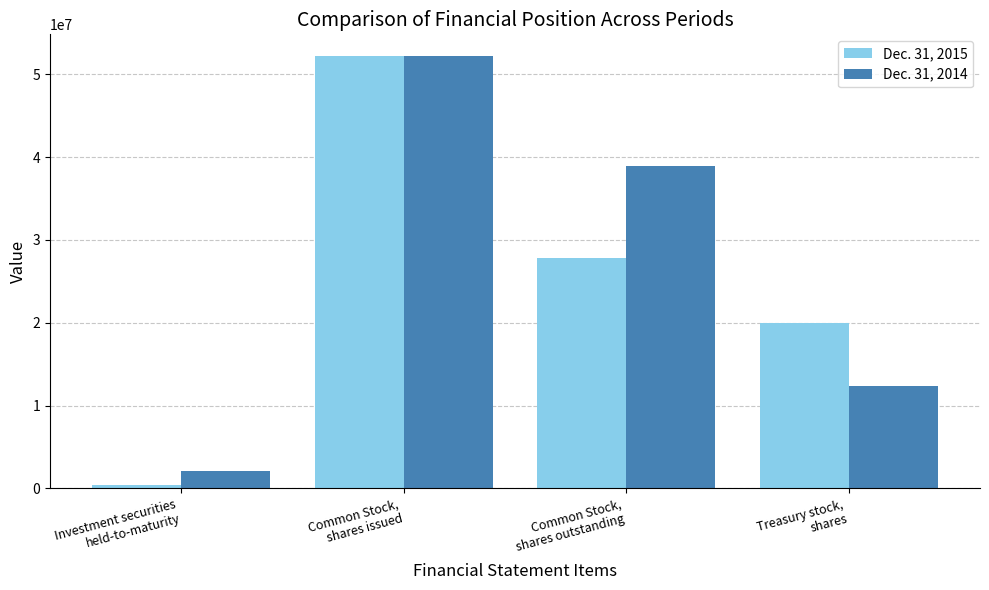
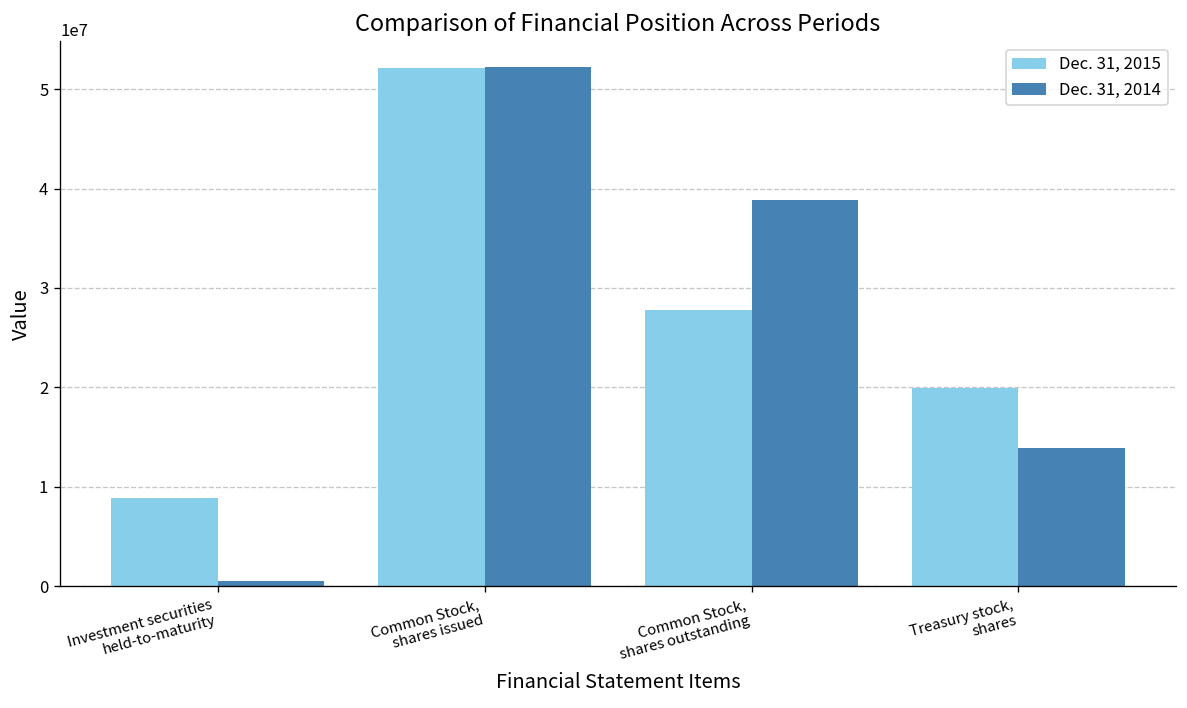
Dec. 31, 2015, Investment securities held-to-maturity: 0 -> 9000000
Dec. 31, 2014, Investment securities held-to-maturity: 2000000 -> 1000000
Dec. 31, 2014, Treasury stock, shares: 12000000 -> 14000000
